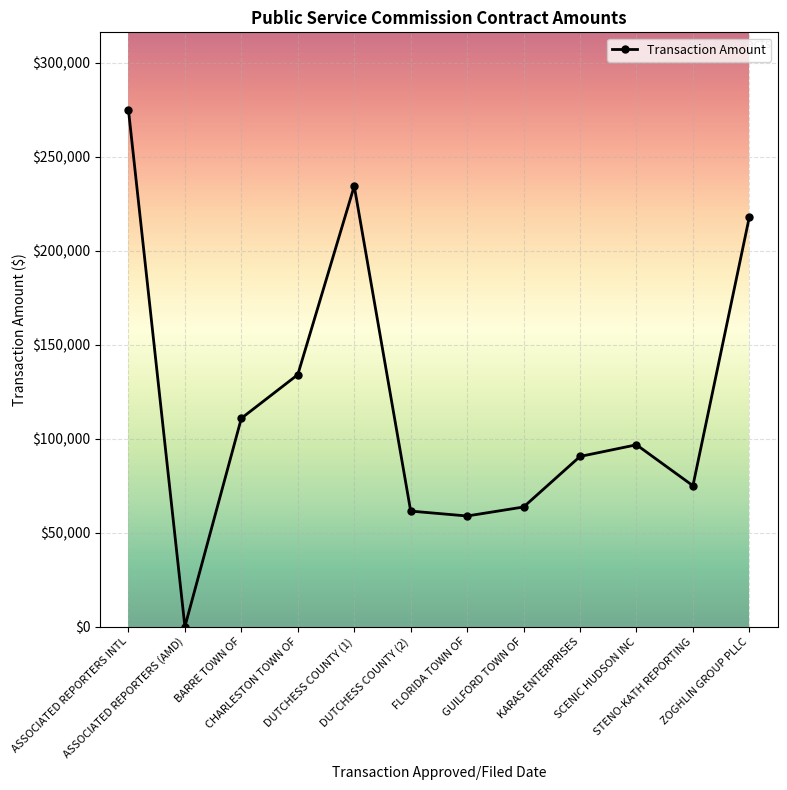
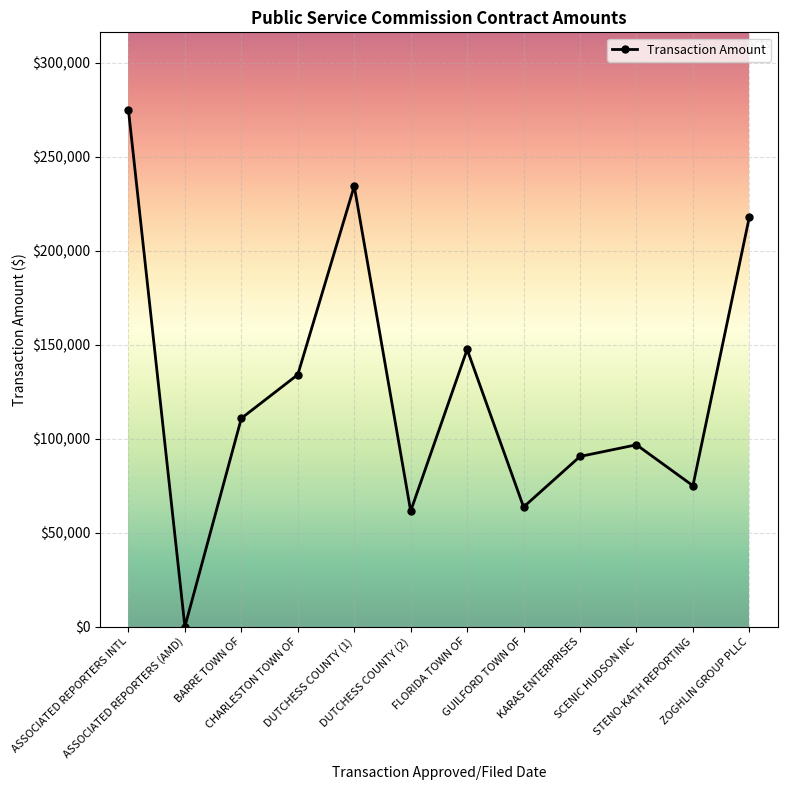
FLORIDA TOWN OF: $59,000 -> $148,000
